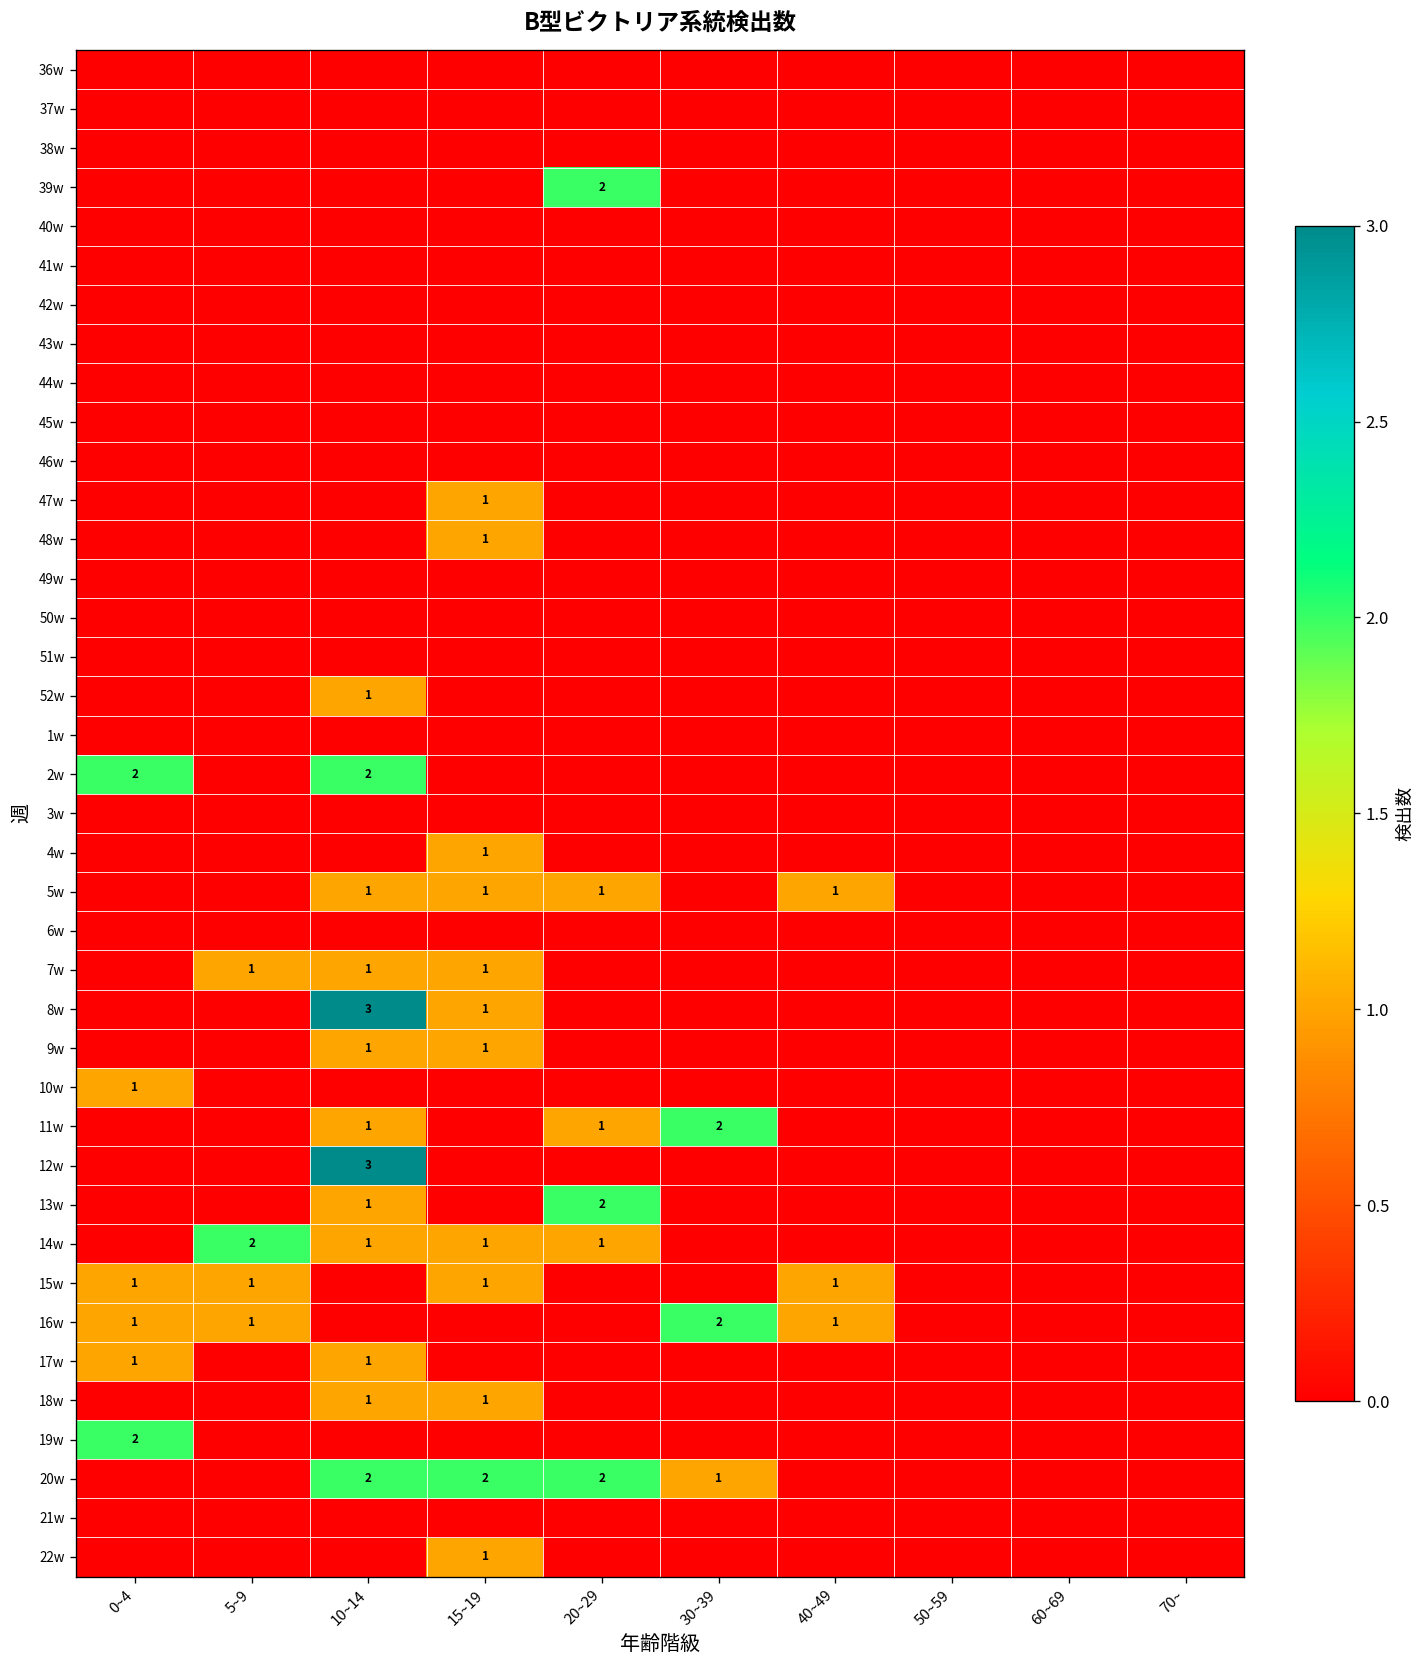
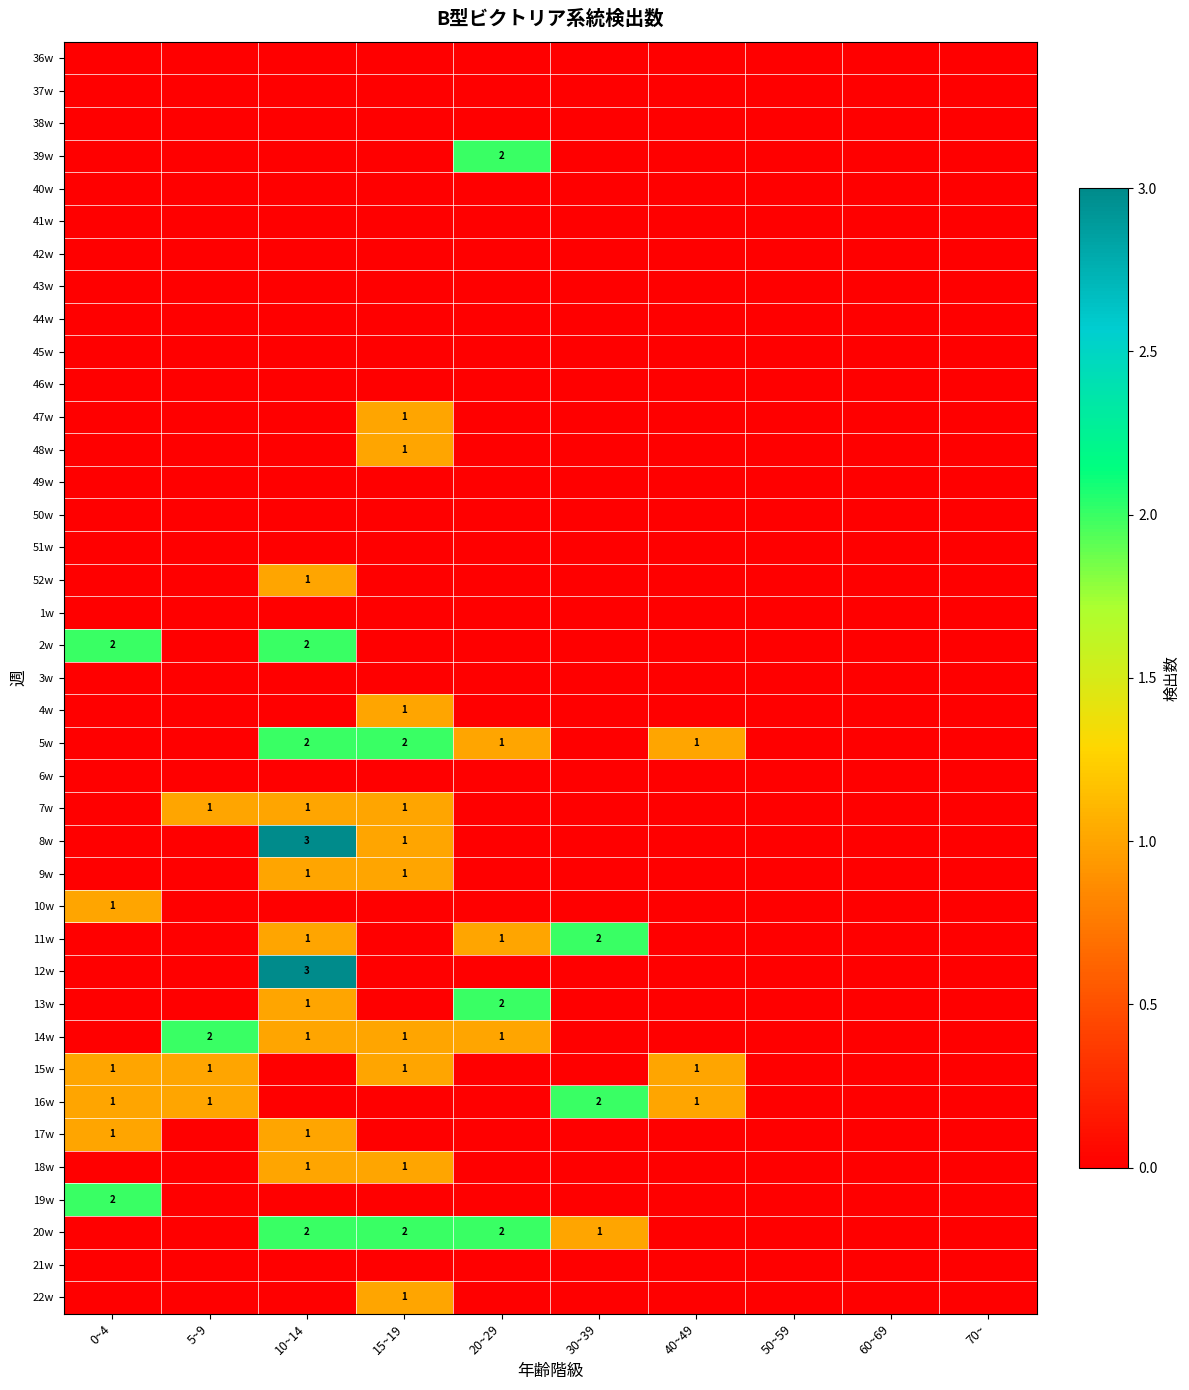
5w, 10~14: 1 -> 2
5w, 15~19: 1 -> 2
